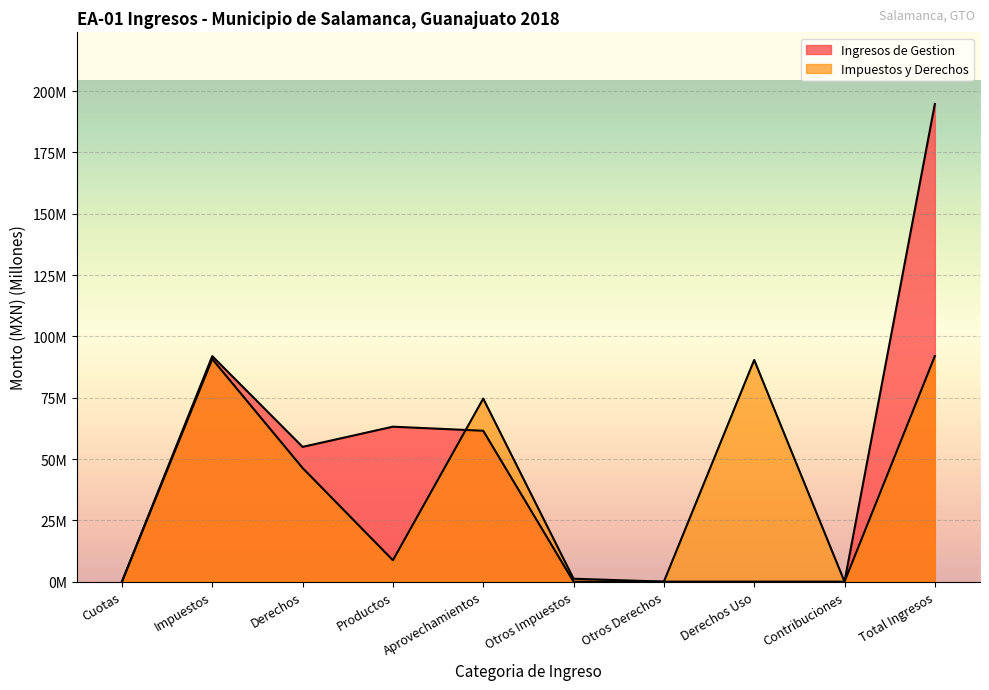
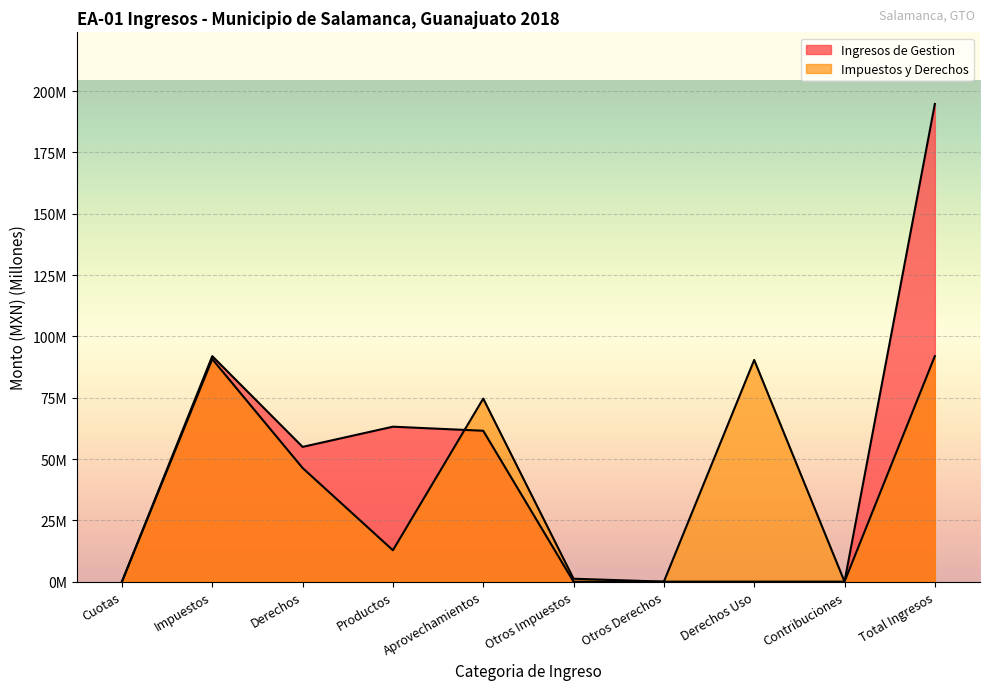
Impuestos y Derechos, Productos: 9000000 -> 13000000
